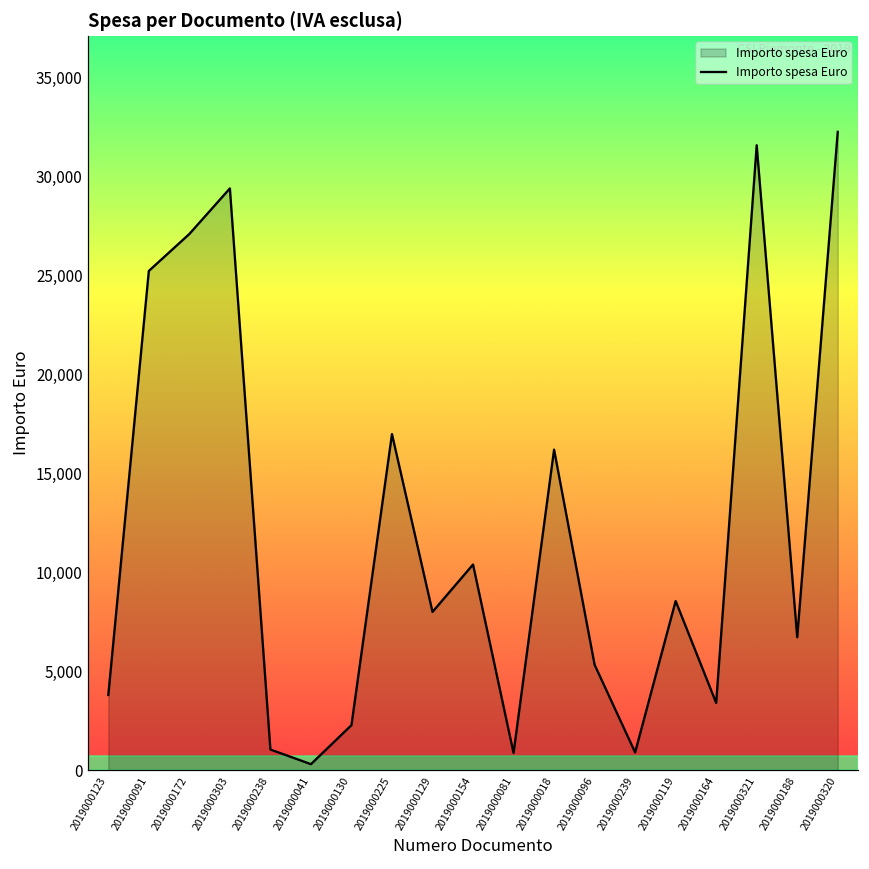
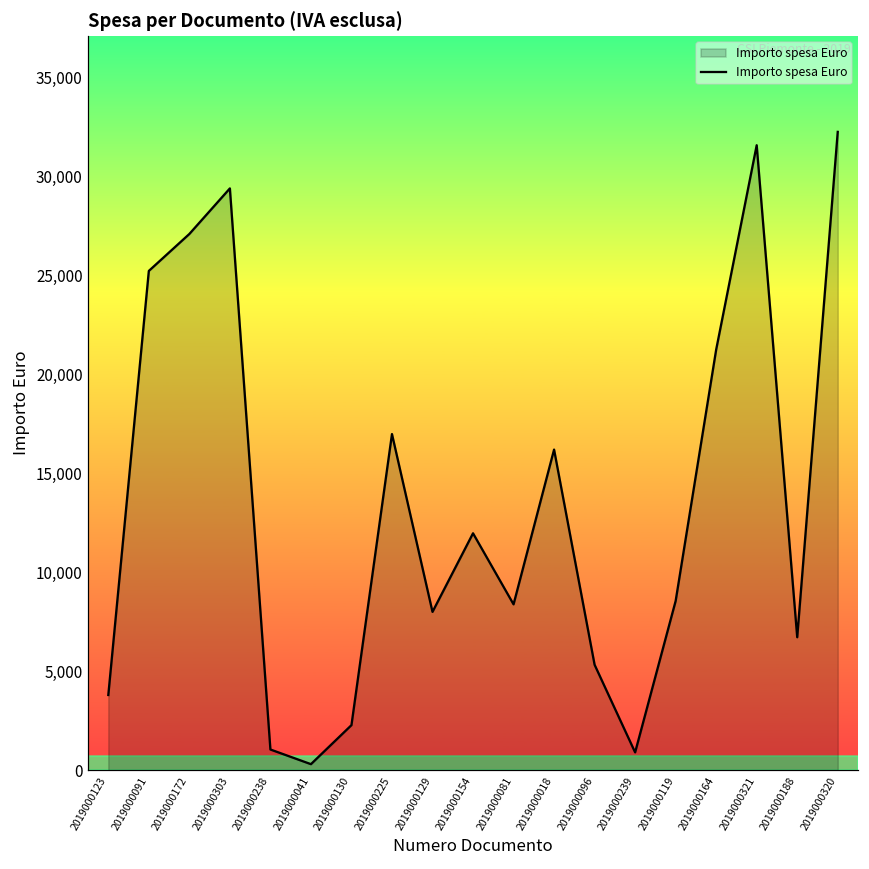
2019000154: 10,400 -> 12,000
2019000081: 900 -> 8,400
2019000164: 3,400 -> 21,300
